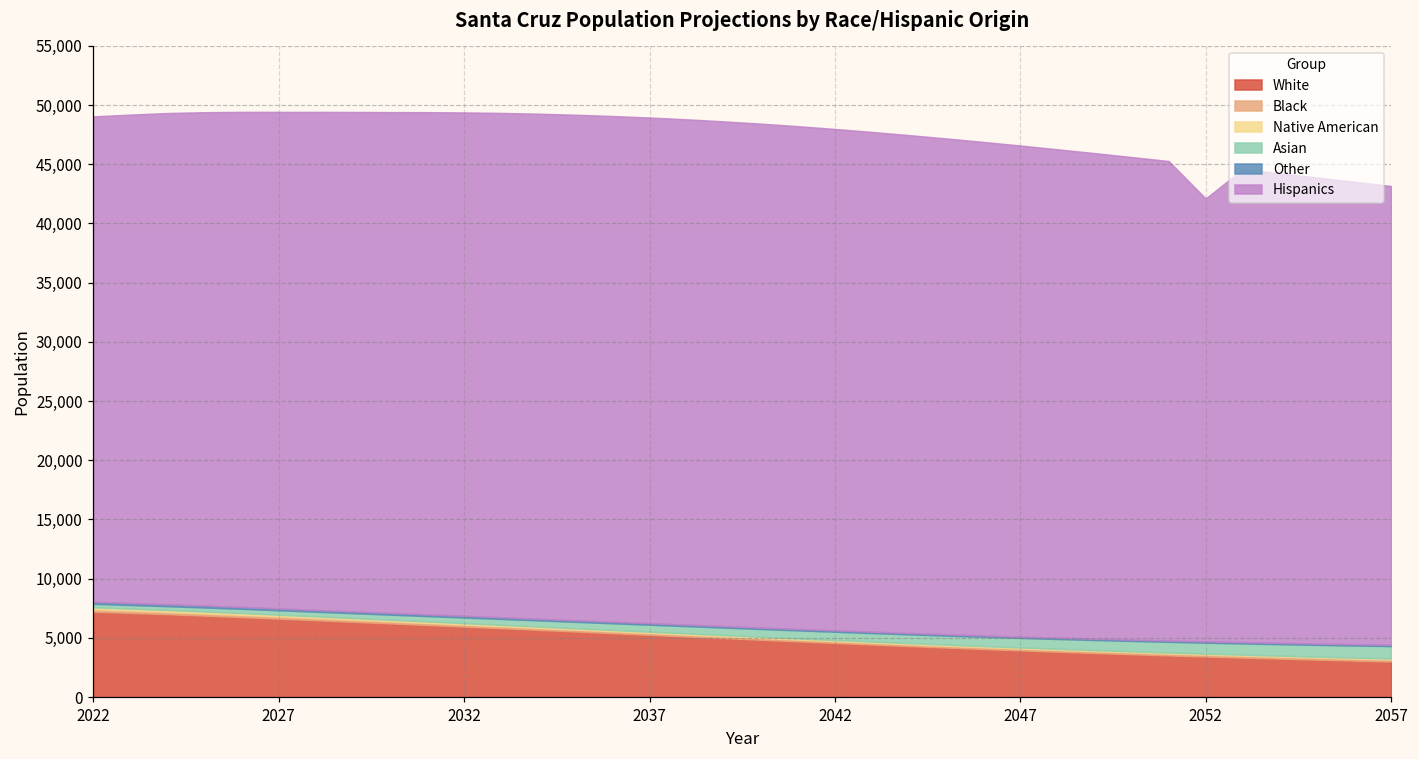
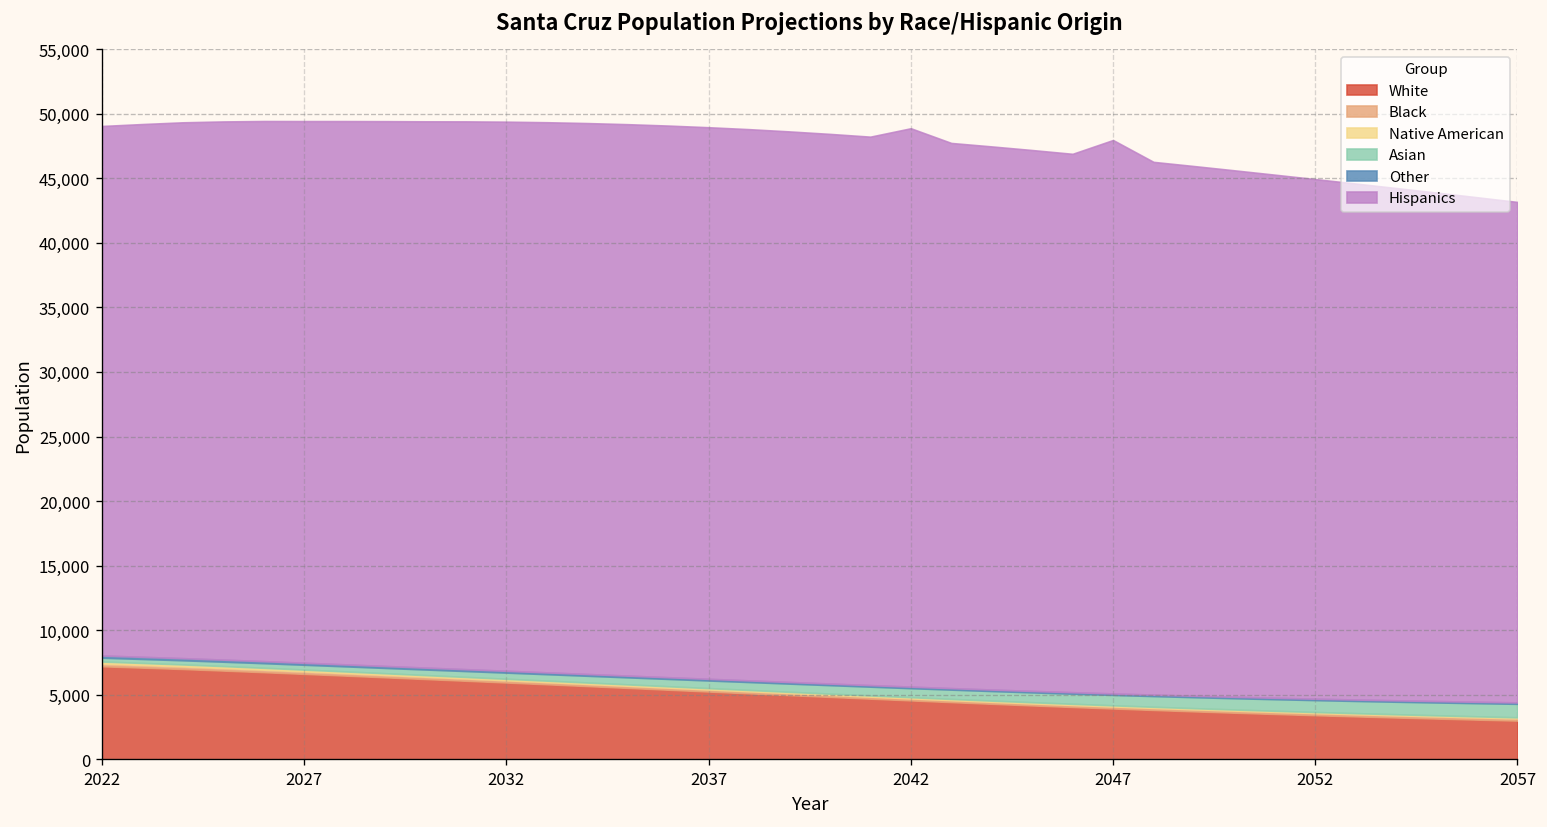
Hispanics, 2042: 42,300 -> 43,200
Hispanics, 2047: 41,500 -> 42,800
Hispanics, 2052: 37,400 -> 40,200
